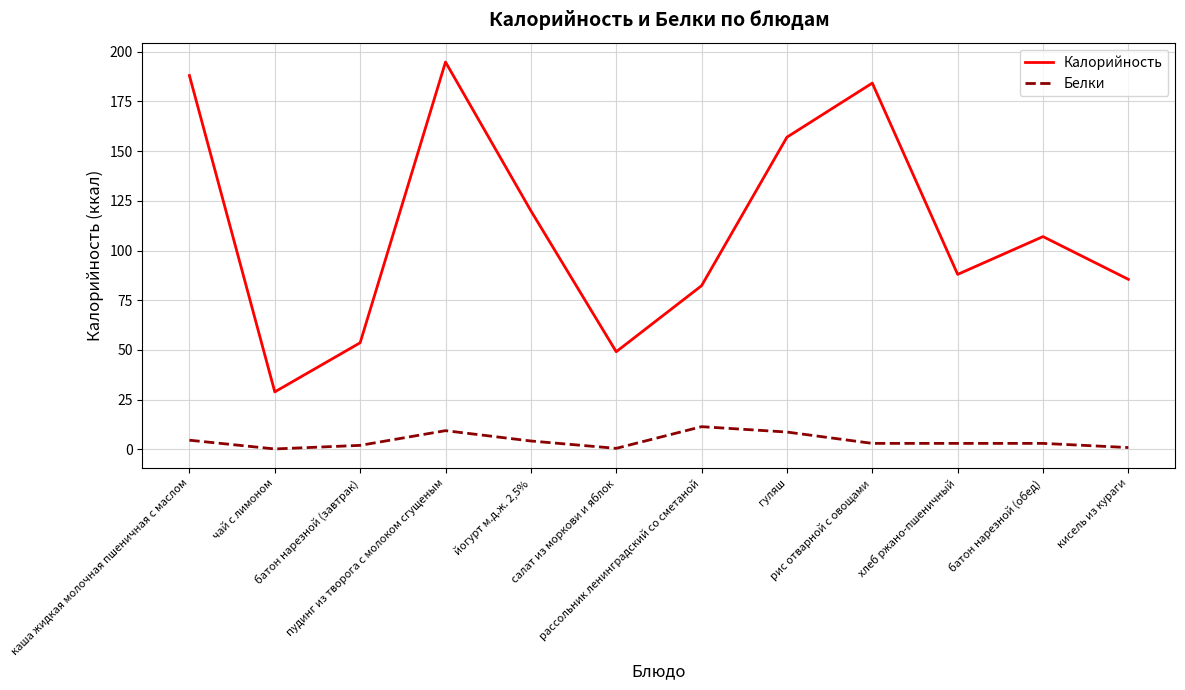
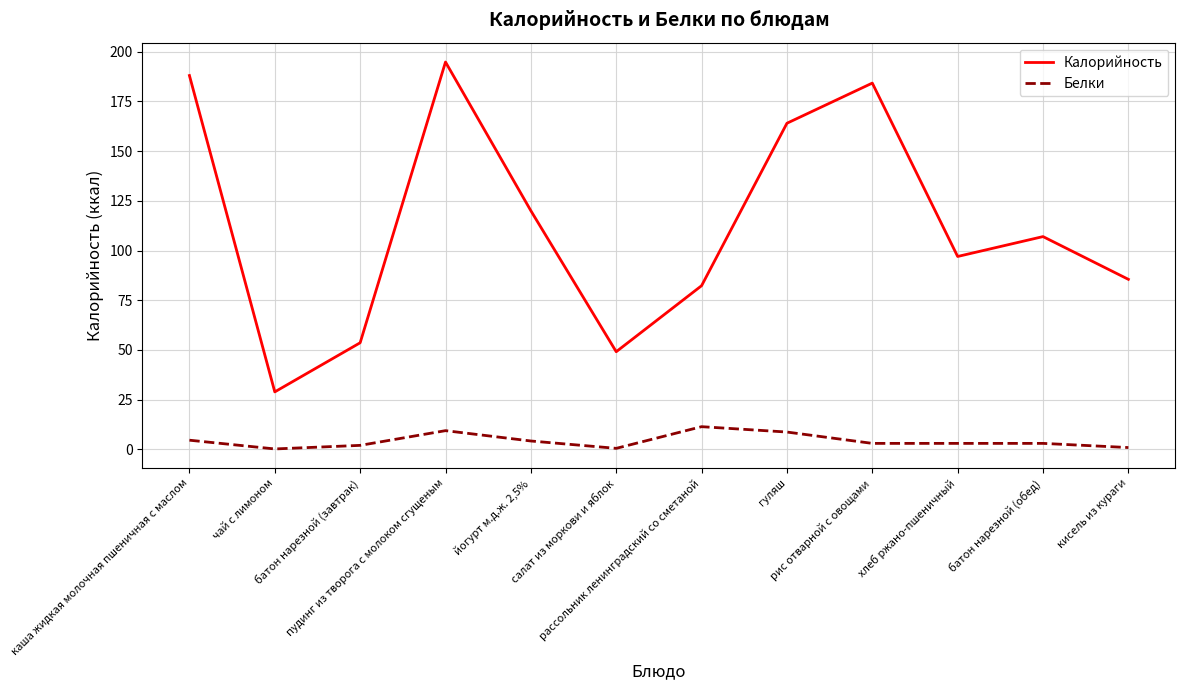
Калорийность, гуляш: 157 -> 164
Калорийность, хлеб ржано-пшеничный: 88 -> 97
